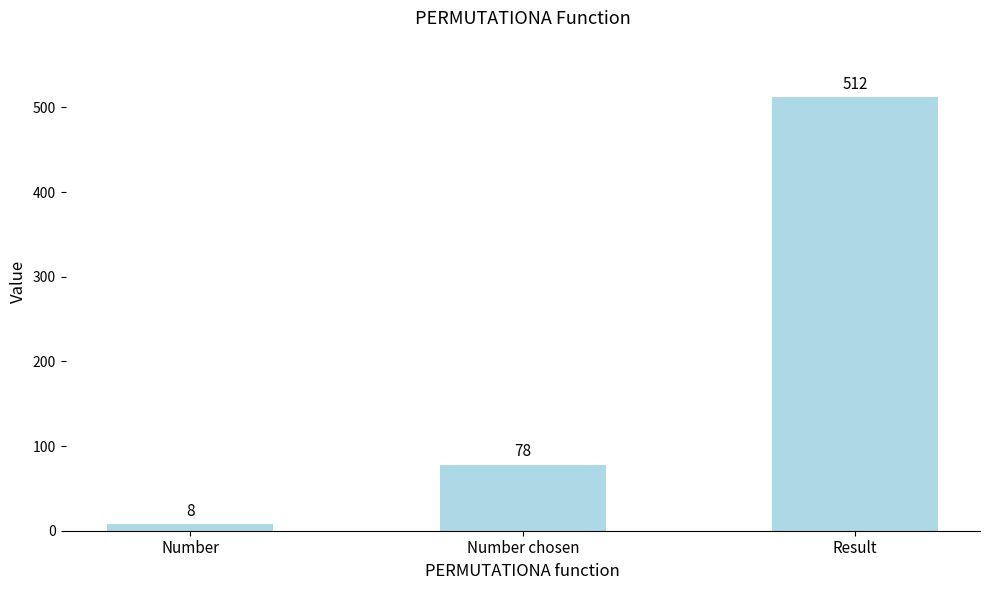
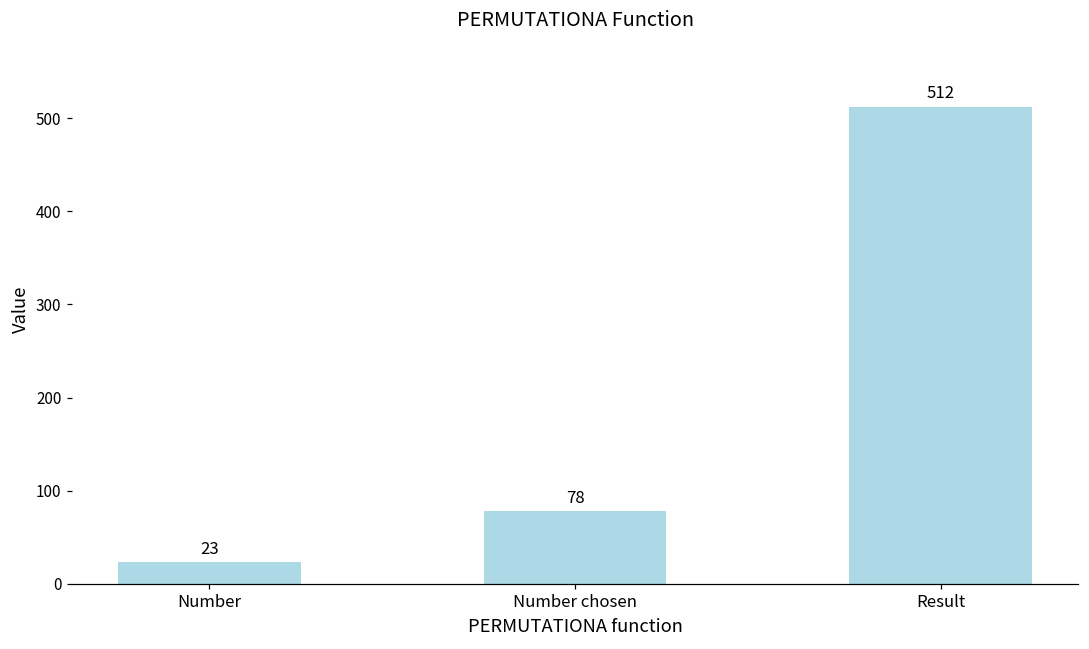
Number: 8 -> 23
